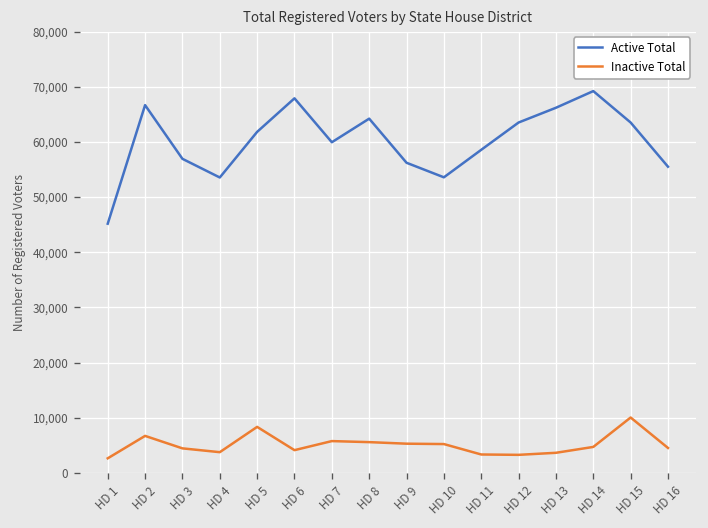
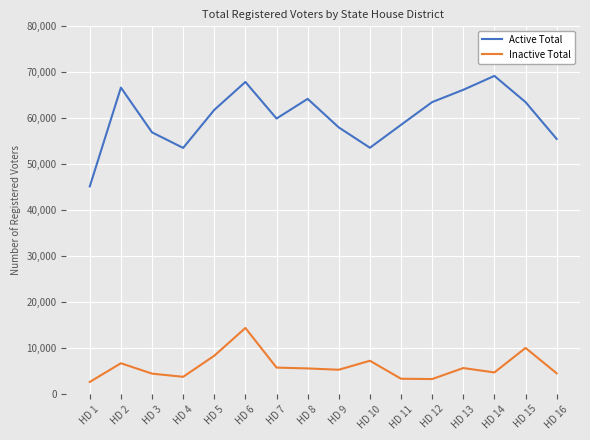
Inactive Total, HD 6: 4,000 -> 14,000
Active Total, HD 9: 56,000 -> 58,000
Inactive Total, HD 10: 5,000 -> 7,000
Inactive Total, HD 13: 4,000 -> 6,000
